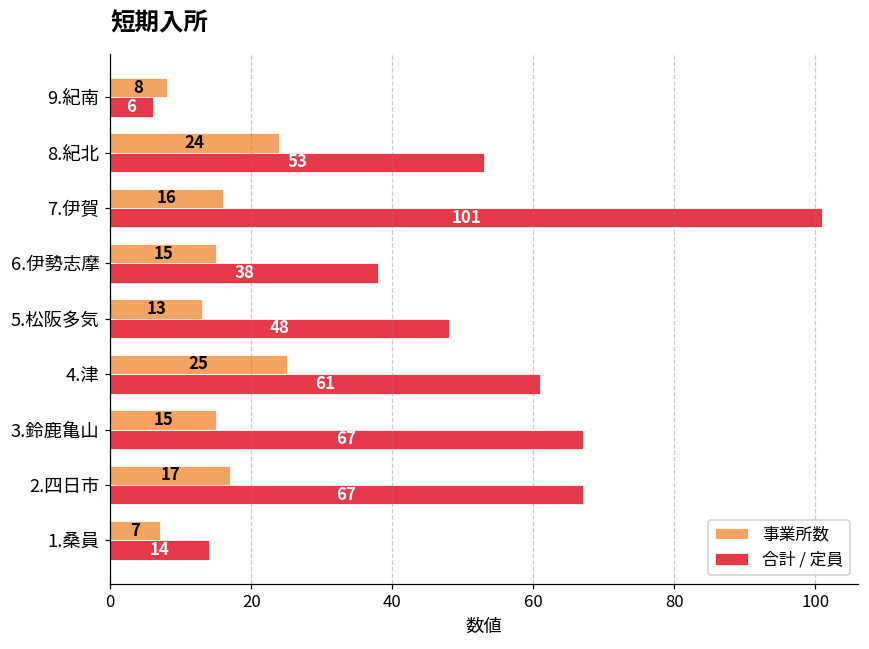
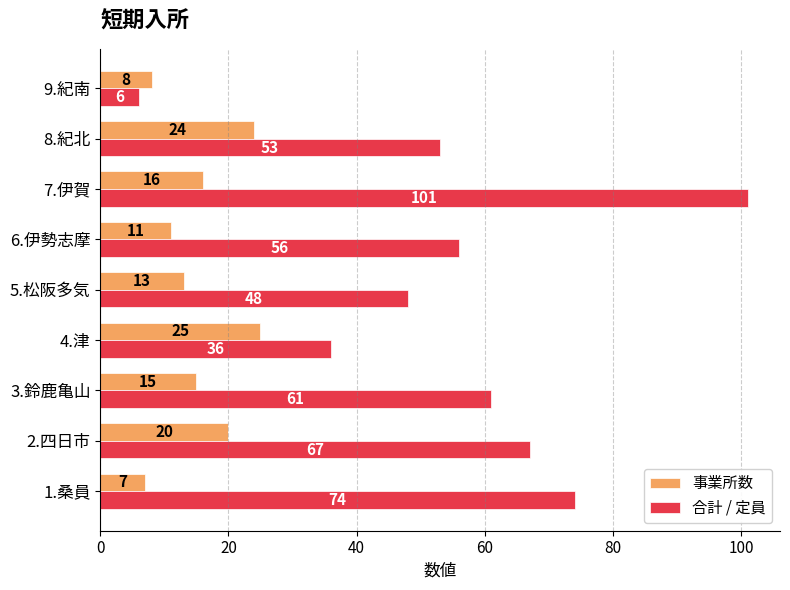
事業所数, 6.伊勢志摩: 15 -> 11
合計 / 定員, 6.伊勢志摩: 38 -> 56
合計 / 定員, 4.津: 61 -> 36
合計 / 定員, 3.鈴鹿亀山: 67 -> 61
事業所数, 2.四日市: 17 -> 20
合計 / 定員, 1.桑員: 14 -> 74
